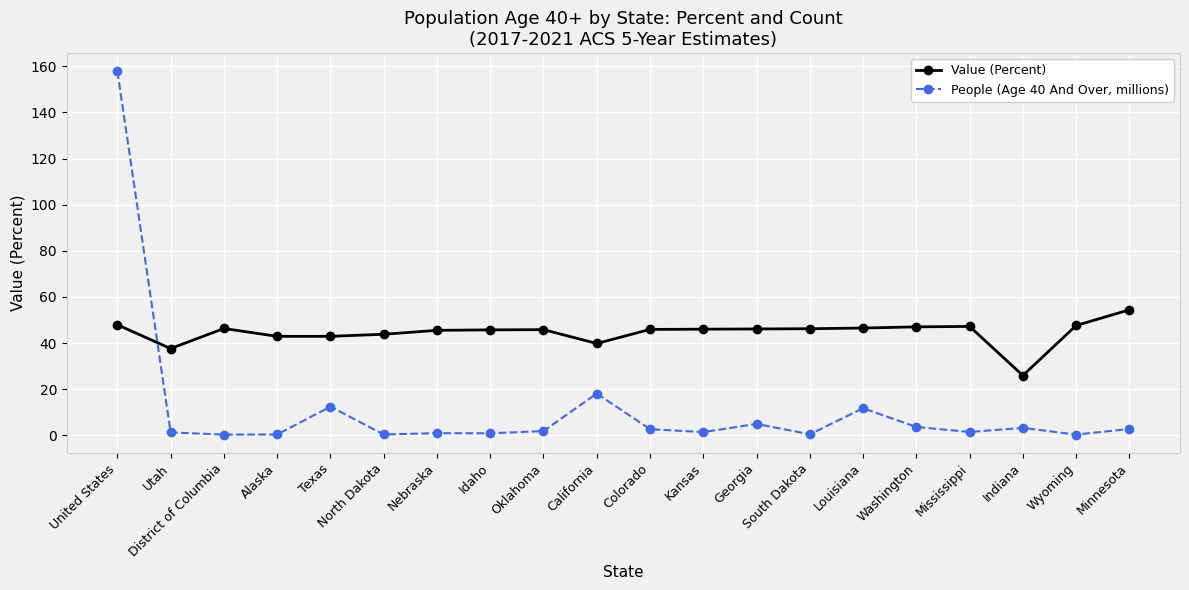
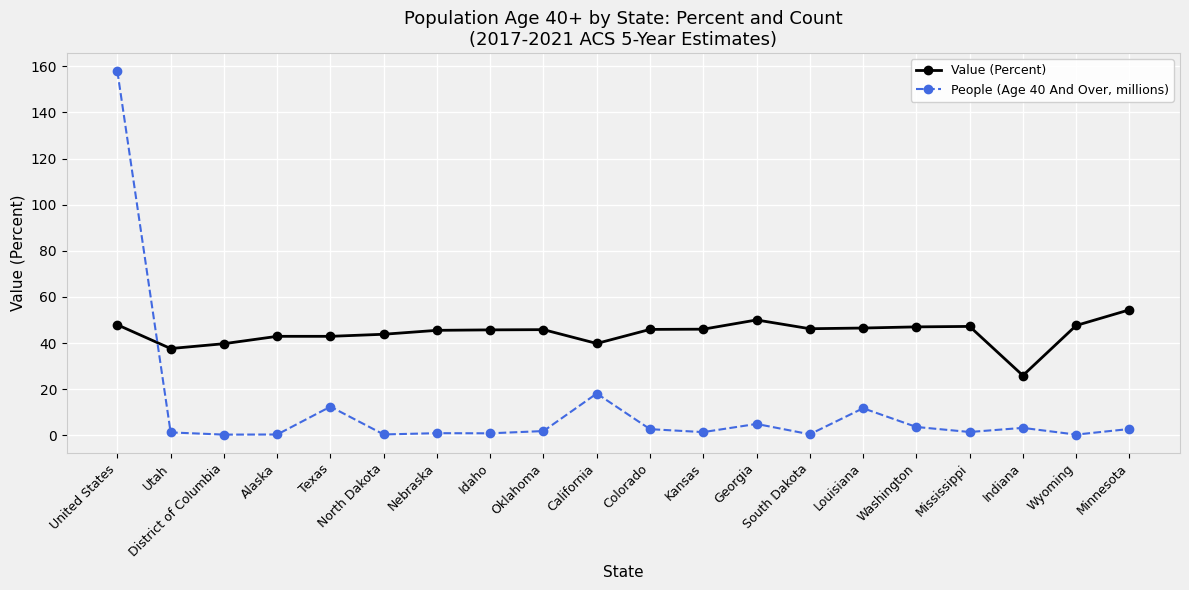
Value (Percent), District of Columbia: 46 -> 40
Value (Percent), Georgia: 46 -> 50
